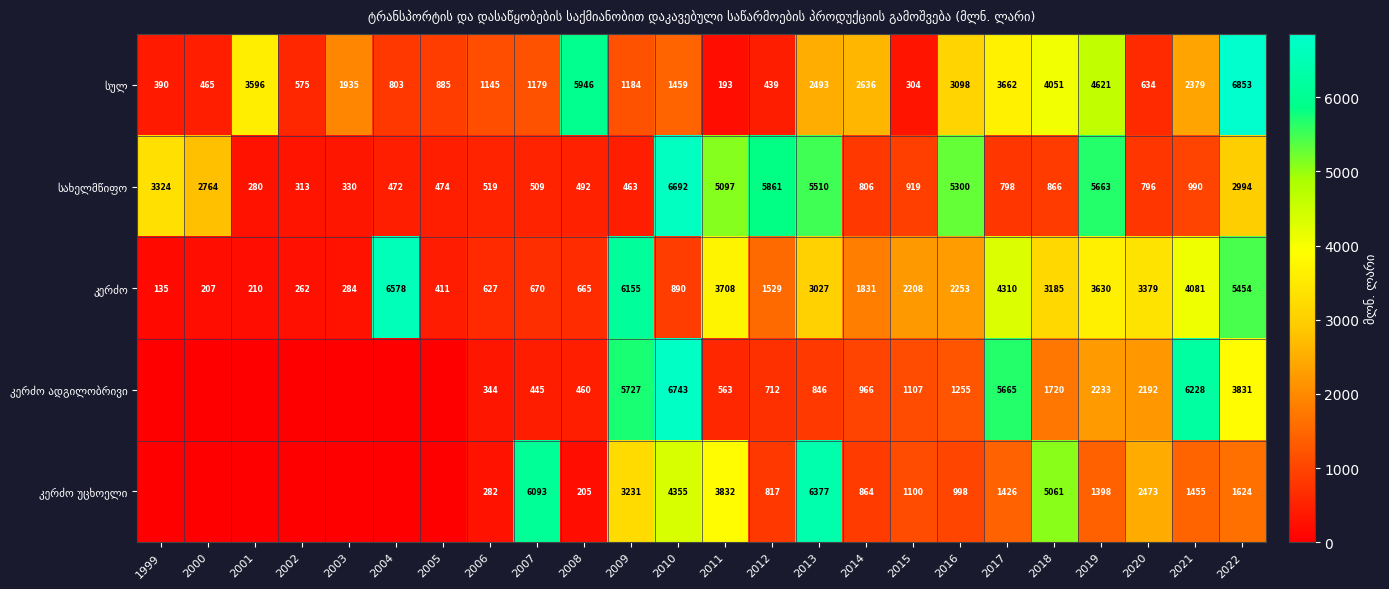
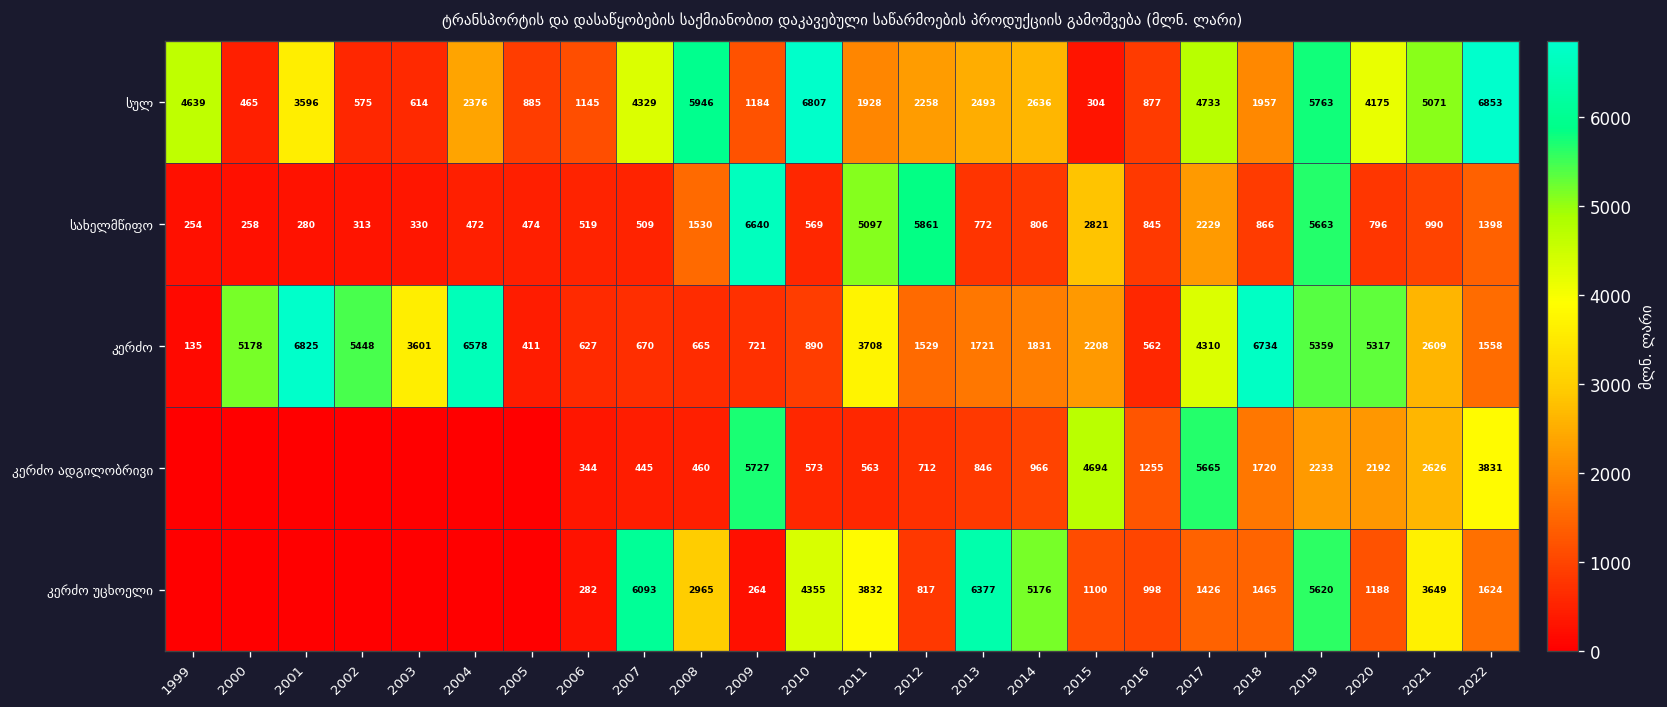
სულ, 1999: 390 -> 4639
სულ, 2003: 1935 -> 614
სულ, 2004: 803 -> 2376
სულ, 2007: 1179 -> 4329
სულ, 2010: 1459 -> 6807
სულ, 2011: 193 -> 1928
სულ, 2012: 439 -> 2258
სულ, 2016: 3098 -> 877
სულ, 2017: 3662 -> 4733
სულ, 2018: 4051 -> 1957
სულ, 2019: 4621 -> 5763
სულ, 2020: 634 -> 4175
სულ, 2021: 2379 -> 5071
სახელმწიფო, 1999: 3324 -> 254
სახელმწიფო, 2000: 2764 -> 258
სახელმწიფო, 2008: 492 -> 1530
სახელმწიფო, 2009: 463 -> 6640
სახელმწიფო, 2010: 6692 -> 569
სახელმწიფო, 2013: 5510 -> 772
სახელმწიფო, 2015: 919 -> 2821
სახელმწიფო, 2016: 5300 -> 845
სახელმწიფო, 2017: 798 -> 2229
სახელმწიფო, 2022: 2994 -> 1398
კერძო, 2000: 207 -> 5178
კერძო, 2001: 210 -> 6825
კერძო, 2002: 262 -> 5448
კერძო, 2003: 284 -> 3601
კერძო, 2009: 6155 -> 721
კერძო, 2013: 3027 -> 1721
კერძო, 2016: 2253 -> 562
კერძო, 2018: 3185 -> 6734
კერძო, 2019: 3630 -> 5359
კერძო, 2020: 3379 -> 5317
კერძო, 2021: 4081 -> 2609
კერძო, 2022: 5454 -> 1558
კერძო ადგილობრივი, 2010: 6743 -> 573
კერძო ადგილობრივი, 2015: 1107 -> 4694
კერძო ადგილობრივი, 2021: 6228 -> 2626
კერძო უცხოელი, 2008: 205 -> 2965
კერძო უცხოელი, 2009: 3231 -> 264
კერძო უცხოელი, 2014: 864 -> 5176
კერძო უცხოელი, 2018: 5061 -> 1465
კერძო უცხოელი, 2019: 1398 -> 5620
კერძო უცხოელი, 2020: 2473 -> 1188
კერძო უცხოელი, 2021: 1455 -> 3649
